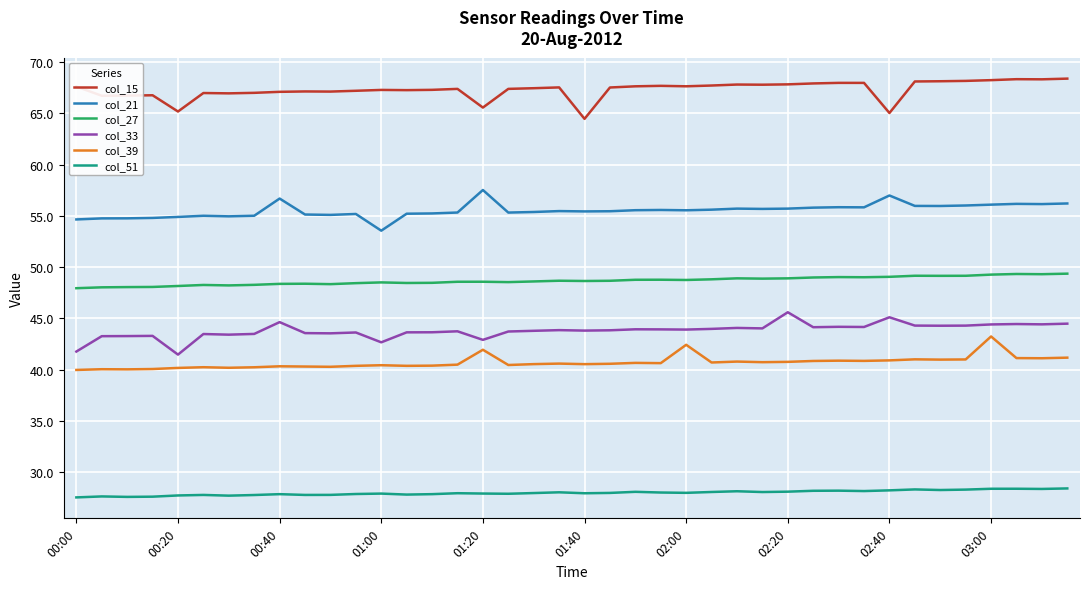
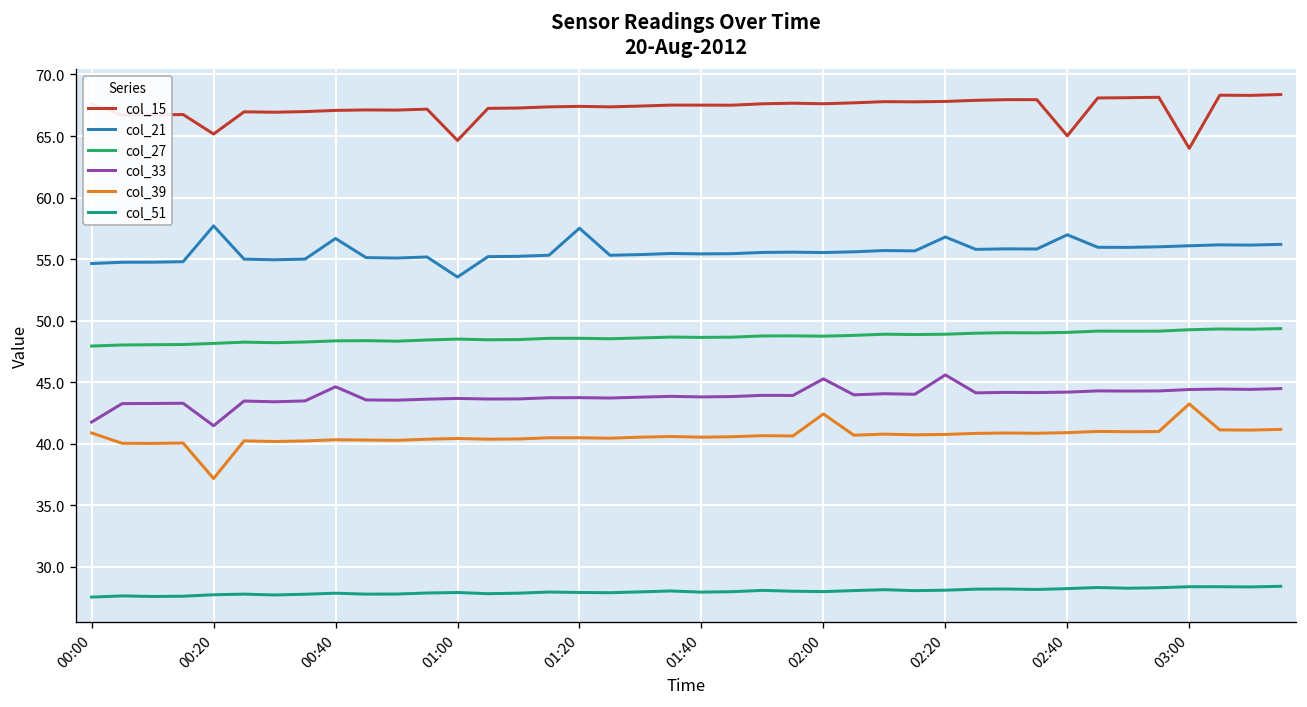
col_39, 00:00: 40.0 -> 40.9
col_21, 00:20: 54.9 -> 57.7
col_39, 00:20: 40.2 -> 37.2
col_15, 01:00: 67.3 -> 64.6
col_33, 01:00: 42.7 -> 43.7
col_15, 01:20: 65.6 -> 67.4
col_33, 01:20: 42.9 -> 43.8
col_39, 01:20: 41.9 -> 40.5
col_15, 01:40: 64.5 -> 67.5
col_33, 02:00: 43.9 -> 45.3
col_21, 02:20: 55.7 -> 56.8
col_33, 02:40: 45.1 -> 44.2
col_15, 03:00: 68.2 -> 64.0
